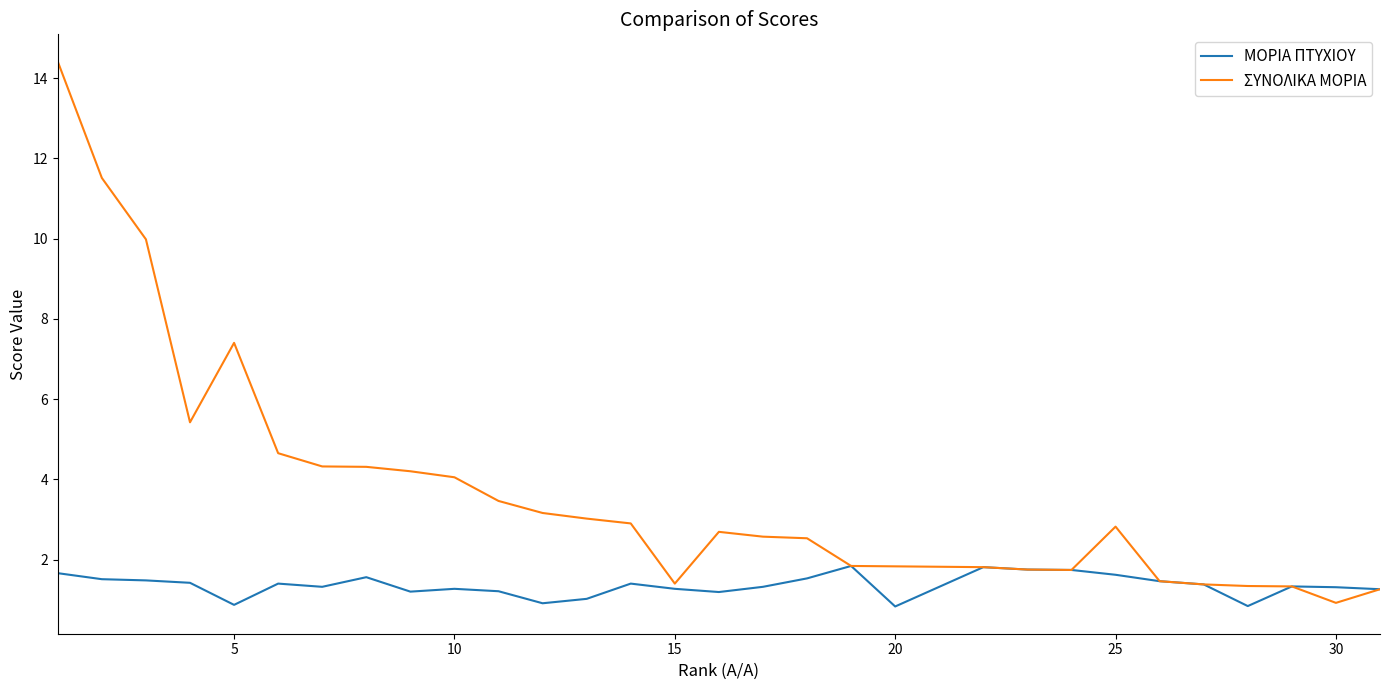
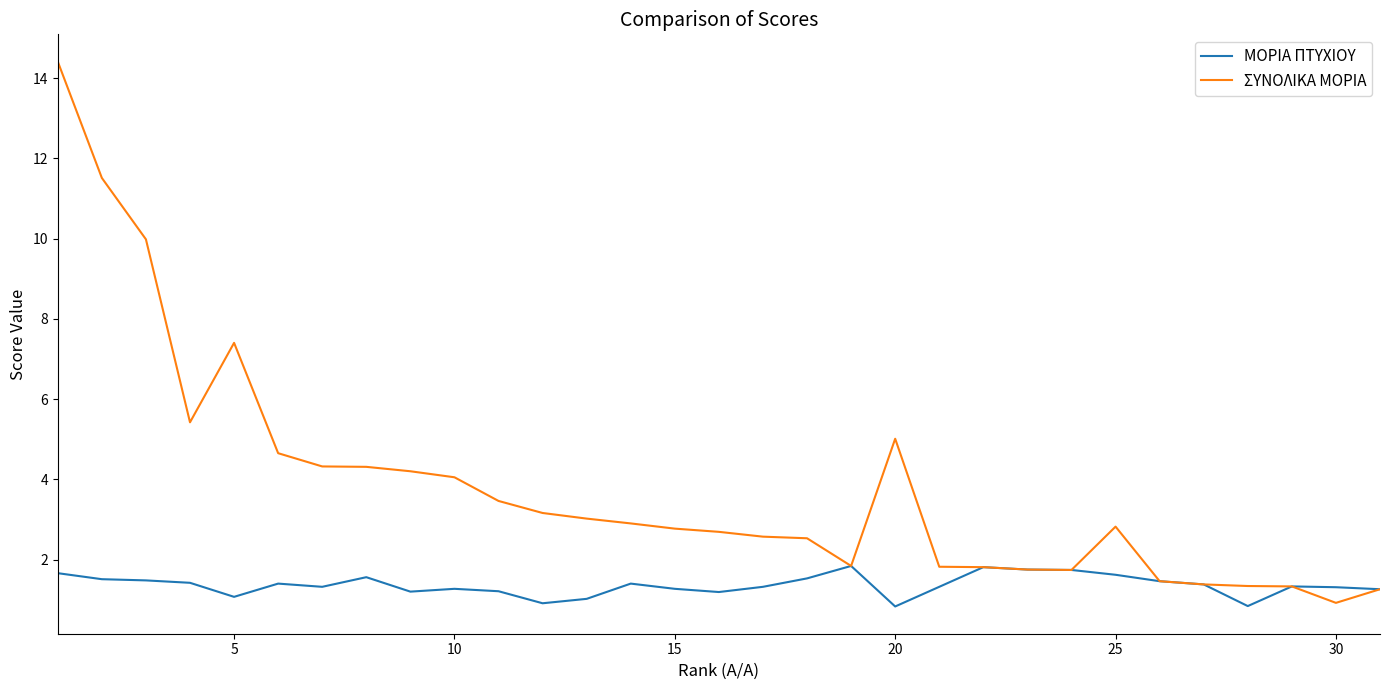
ΜΟΡΙΑ ΠΤΥΧΙΟΥ, 5: 0.9 -> 1.1
ΣΥΝΟΛΙΚΑ ΜΟΡΙΑ, 15: 1.4 -> 2.8
ΣΥΝΟΛΙΚΑ ΜΟΡΙΑ, 20: 1.8 -> 5.0
